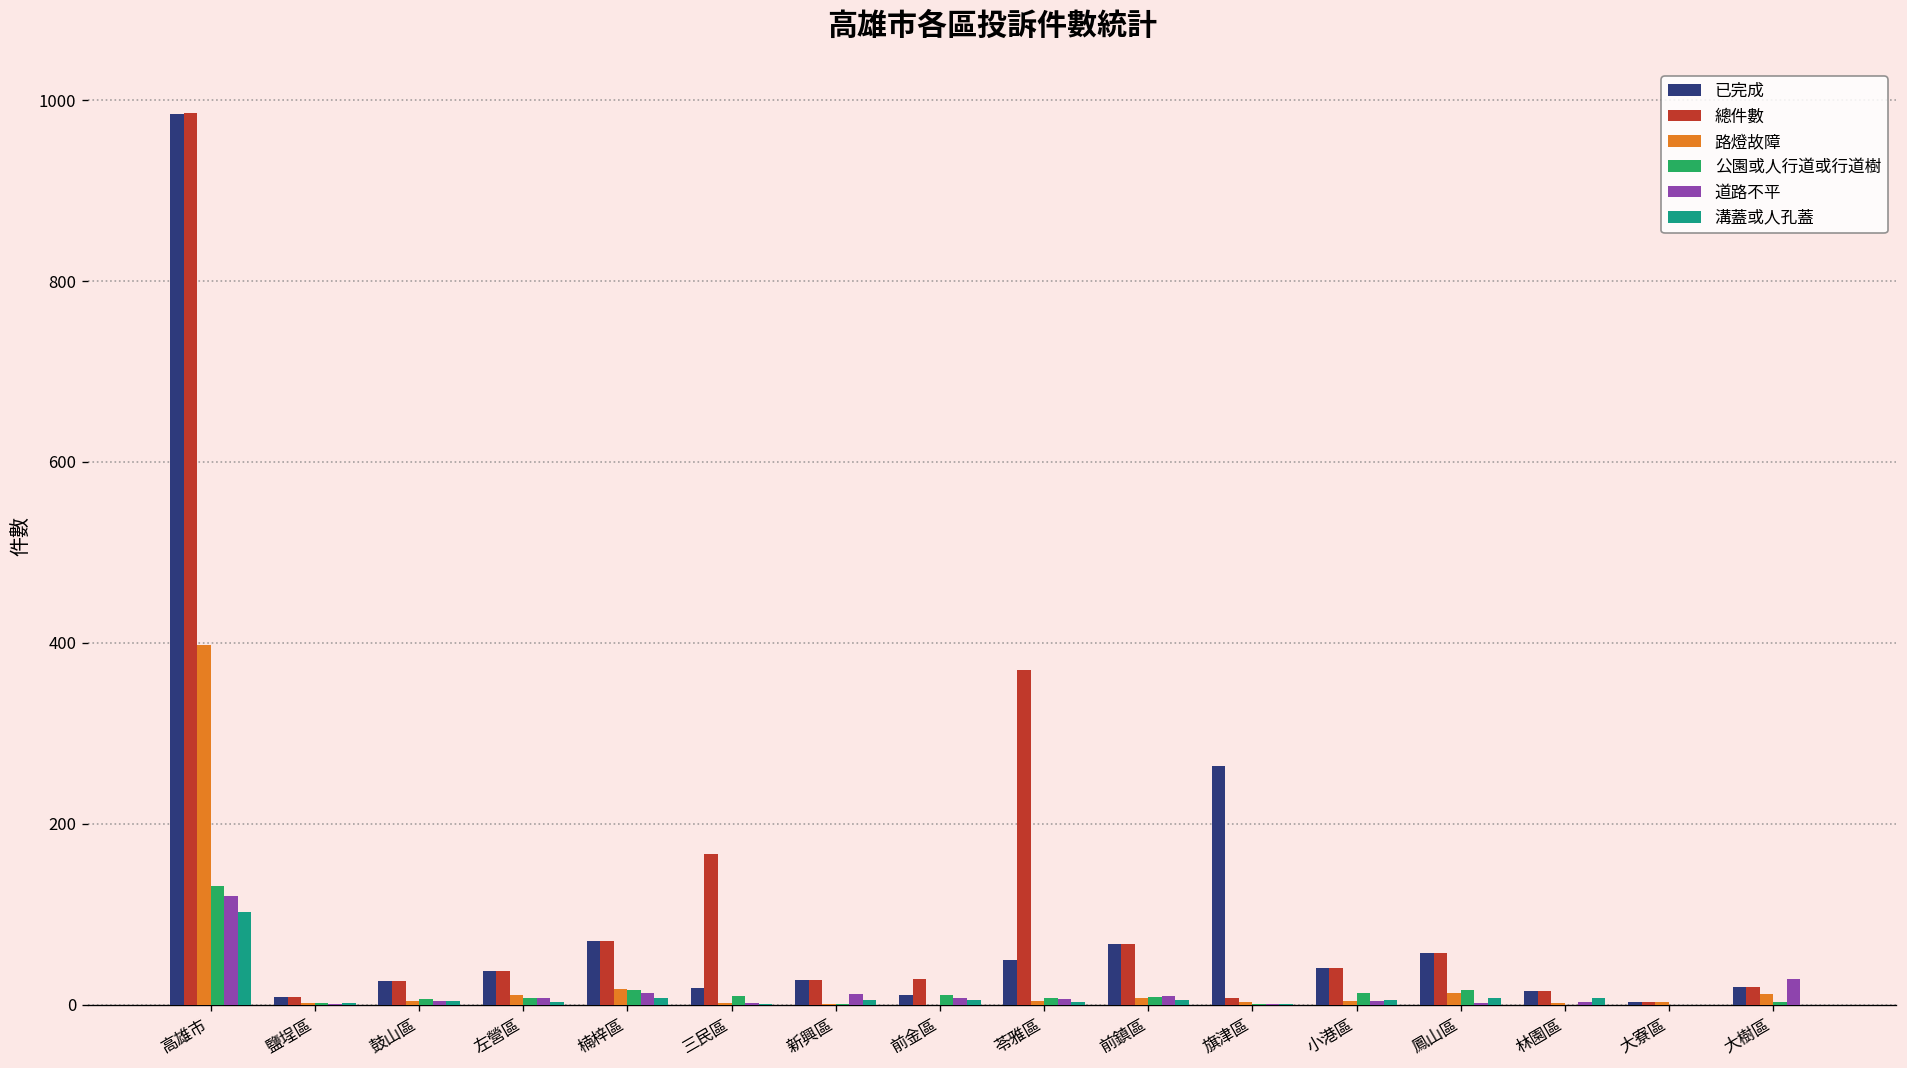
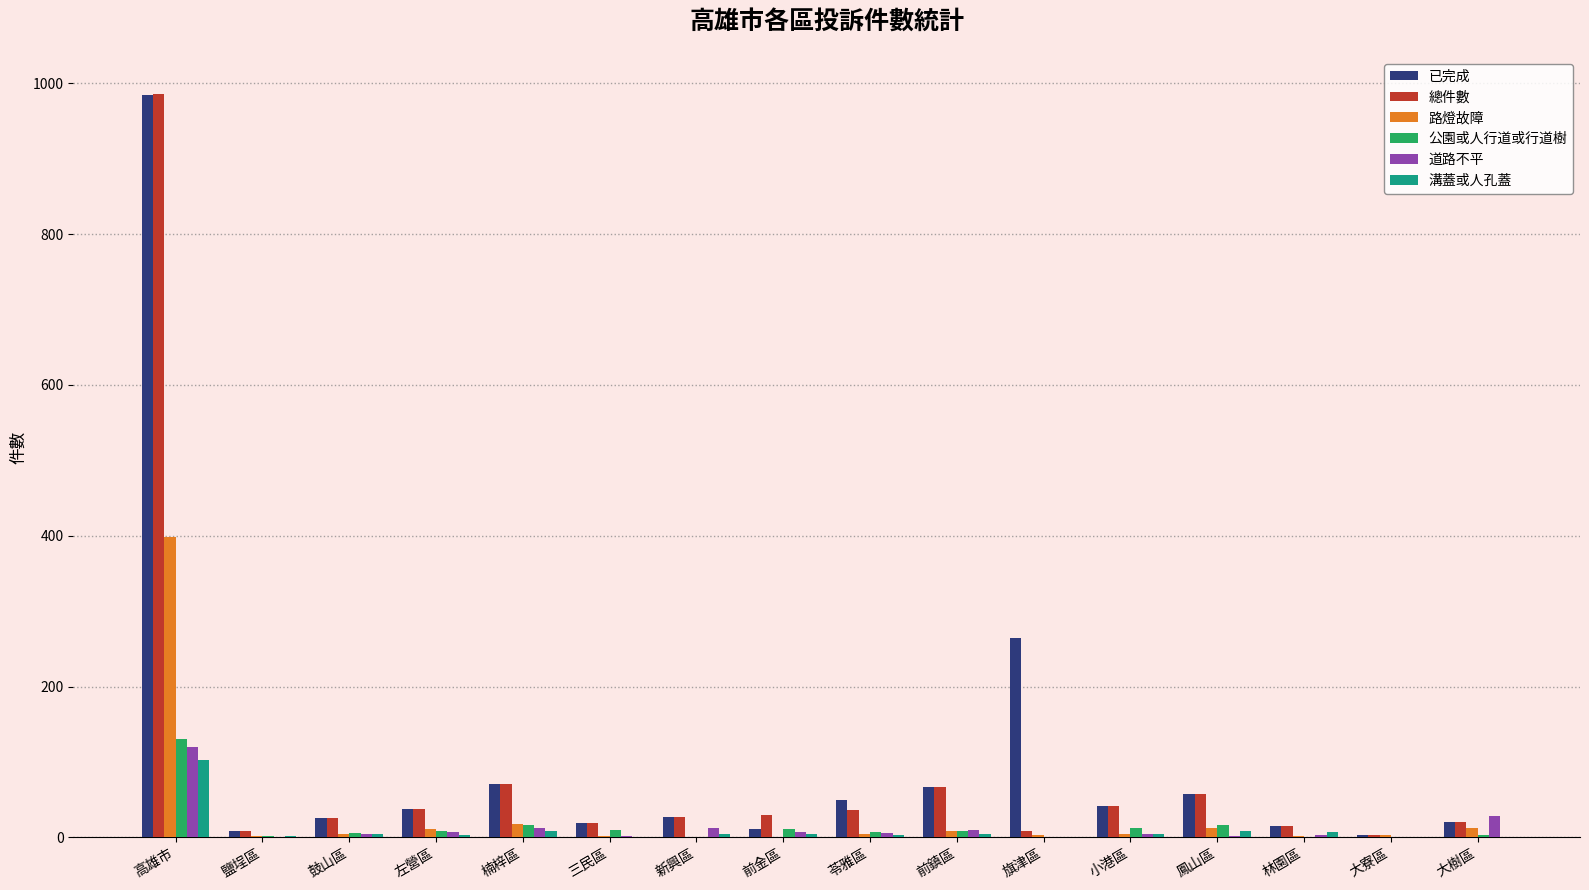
總件數, 三民區: 170 -> 20
總件數, 苓雅區: 370 -> 40
